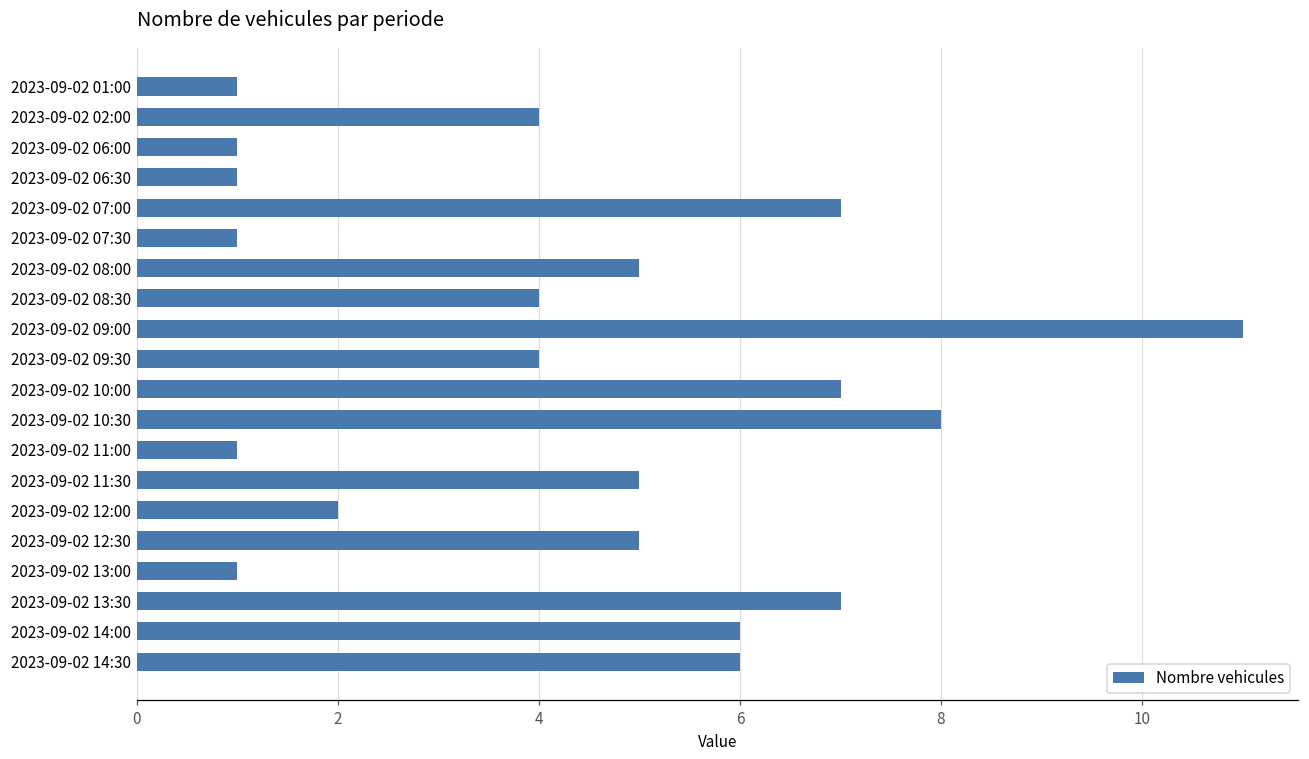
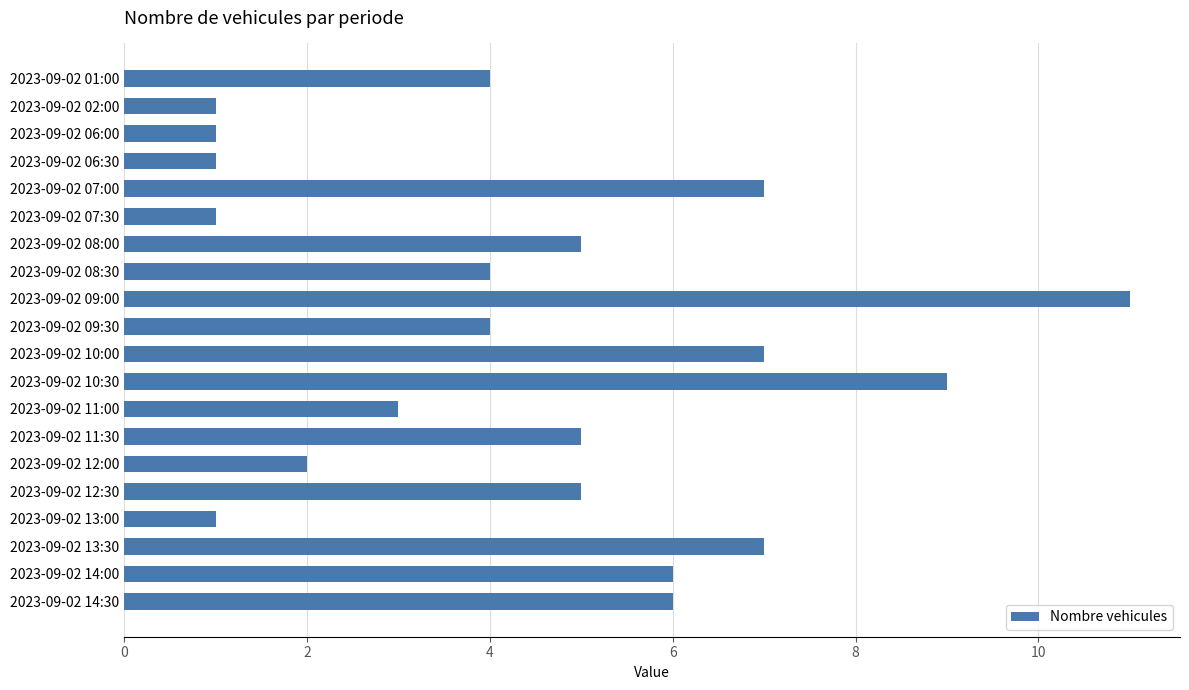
2023-09-02 01:00: 1 -> 4
2023-09-02 02:00: 4 -> 1
2023-09-02 10:30: 8 -> 9
2023-09-02 11:00: 1 -> 3
